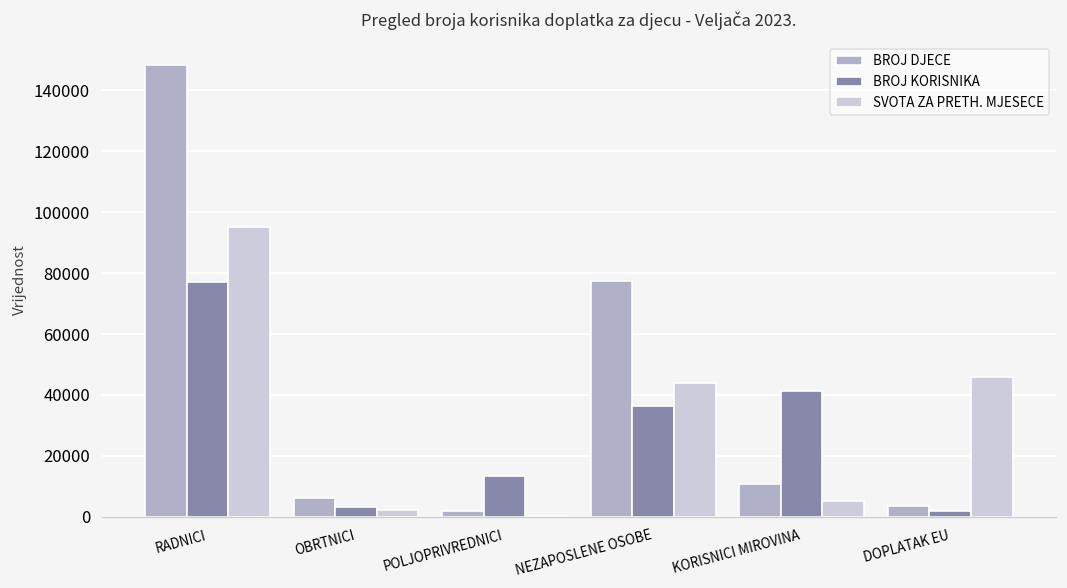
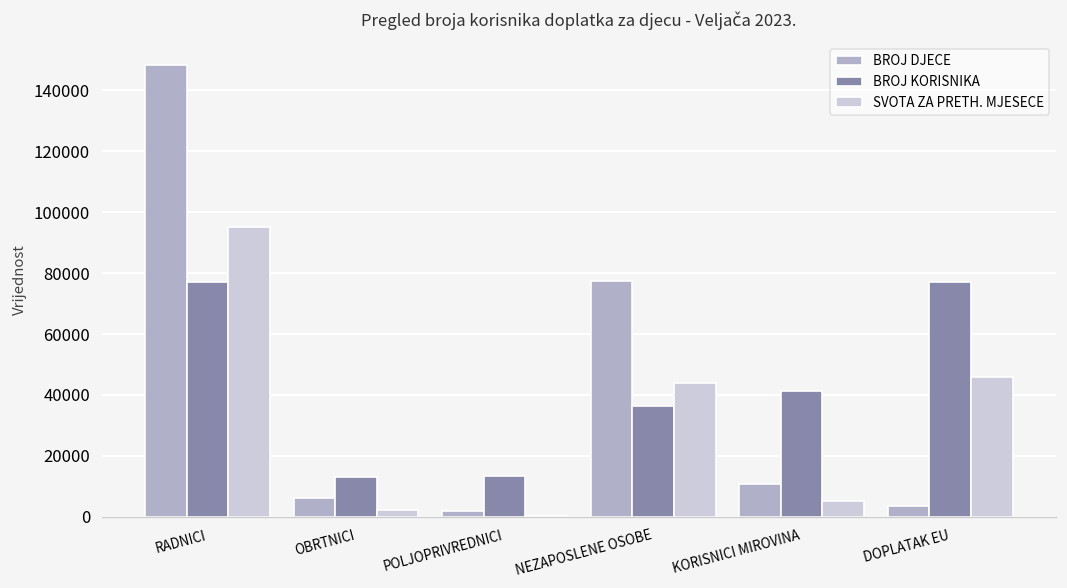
BROJ KORISNIKA, OBRTNICI: 3000 -> 13000
BROJ KORISNIKA, DOPLATAK EU: 2000 -> 77000
